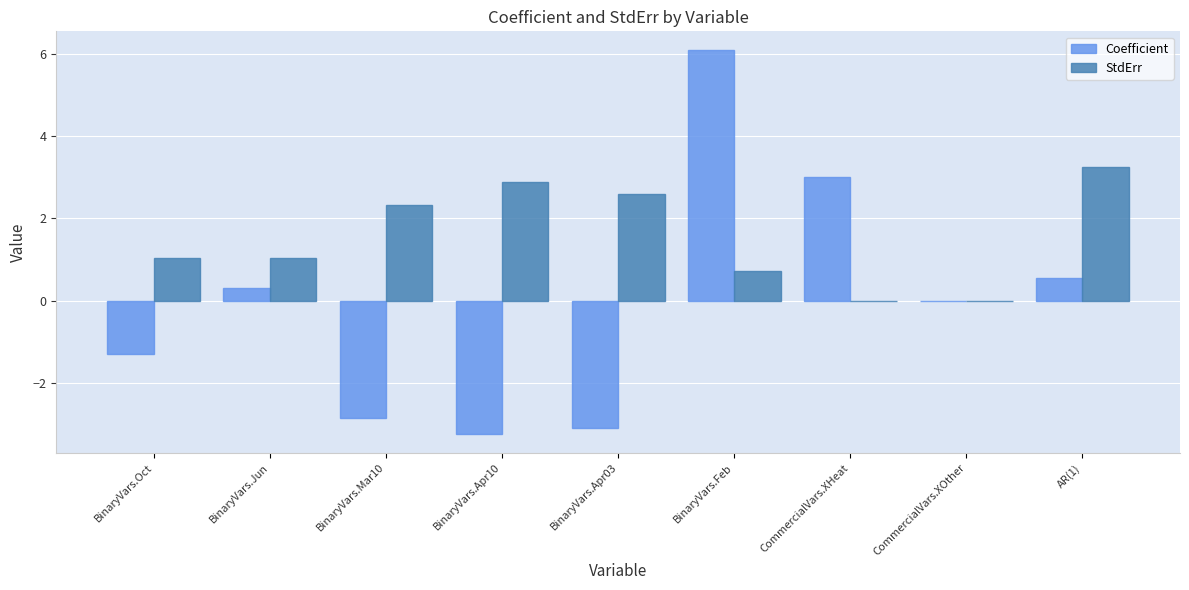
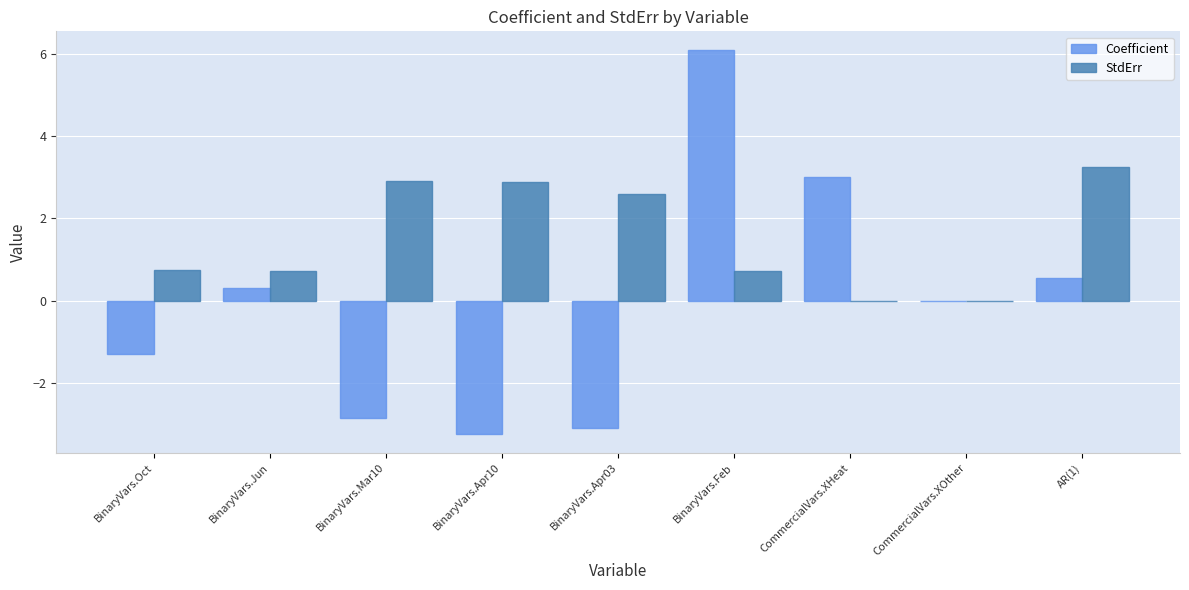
StdErr, BinaryVars.Oct: 1.0 -> 0.7
StdErr, BinaryVars.Jun: 1.0 -> 0.7
StdErr, BinaryVars.Mar10: 2.3 -> 2.9
